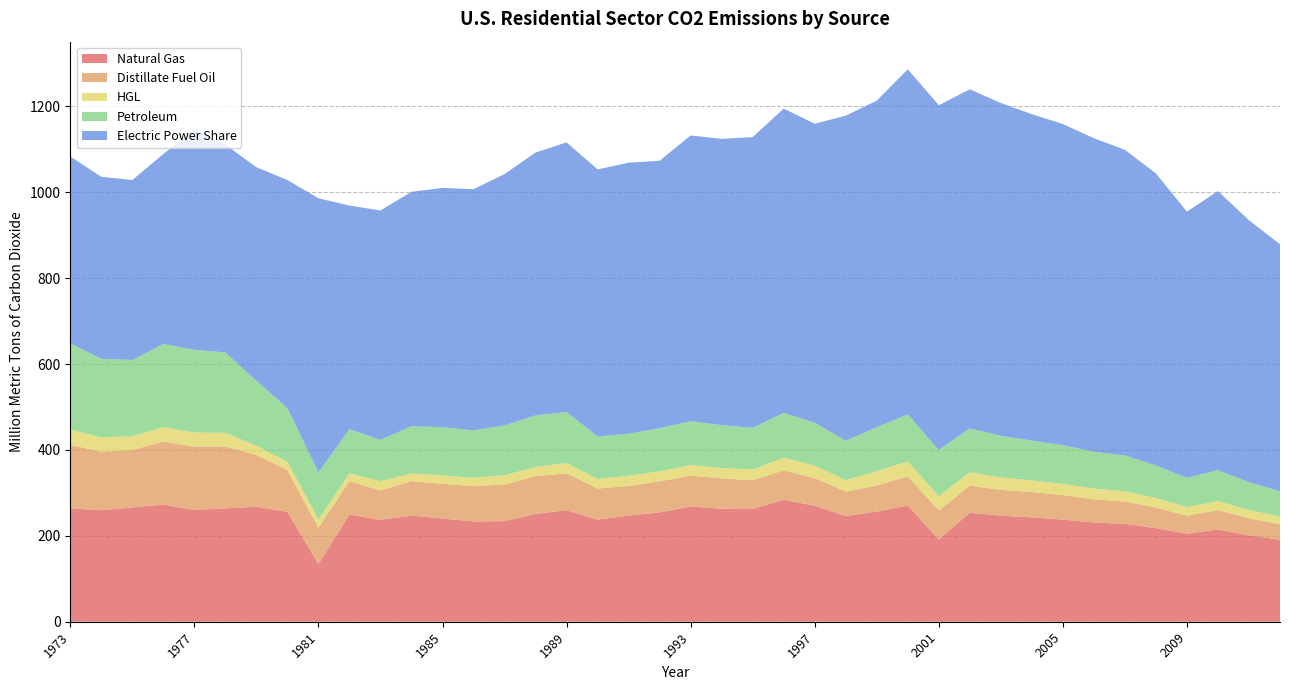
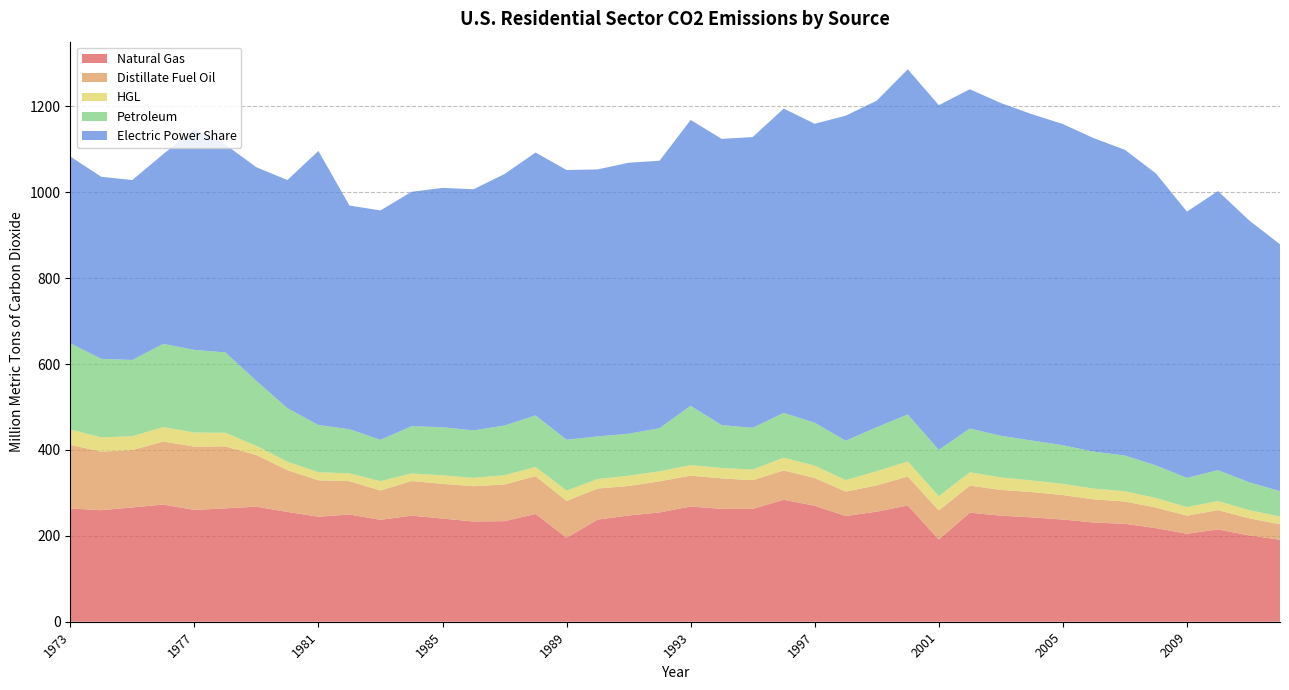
Natural Gas, 1981: 130 -> 240
Natural Gas, 1989: 260 -> 200
Petroleum, 1993: 100 -> 140
